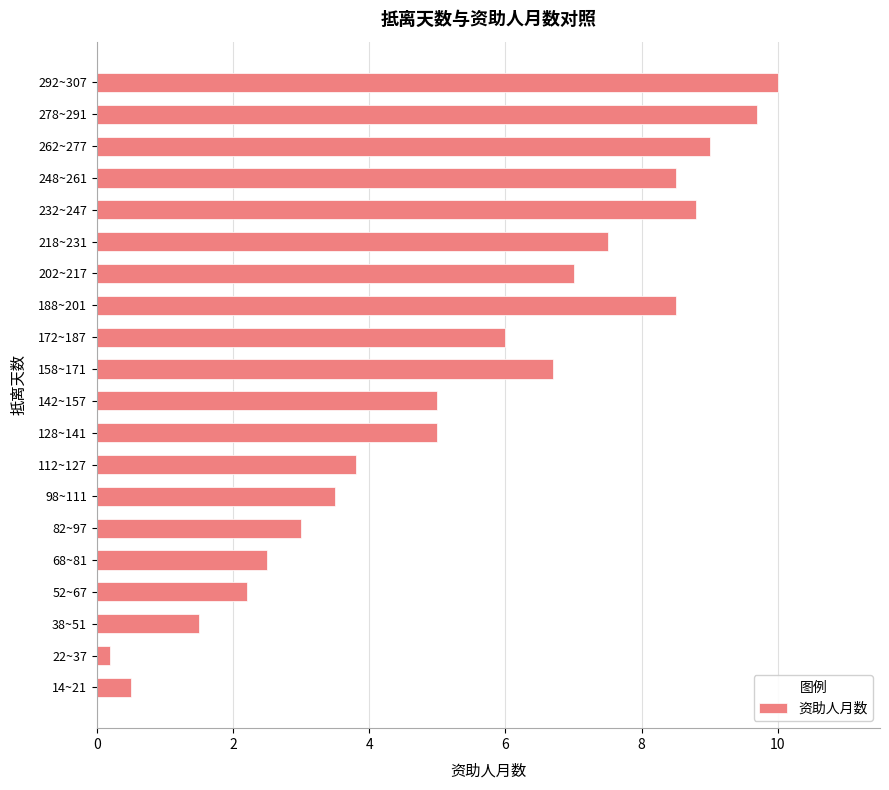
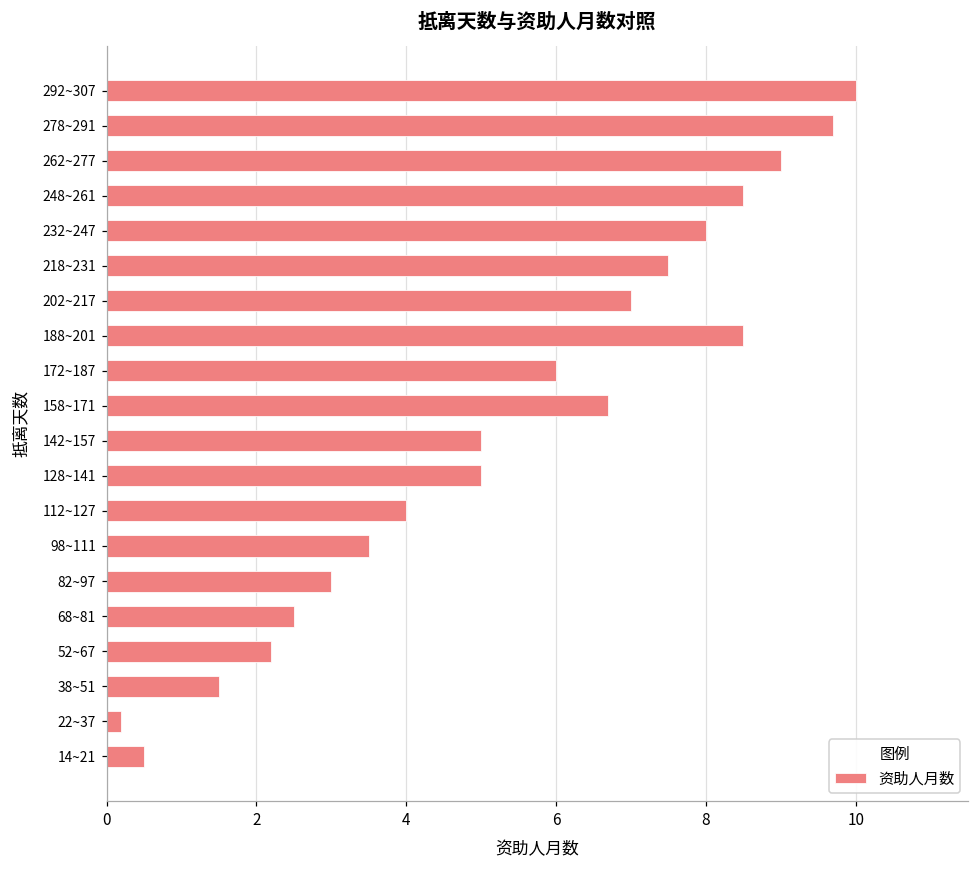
232~247: 8.8 -> 8.0
112~127: 3.8 -> 4.0
